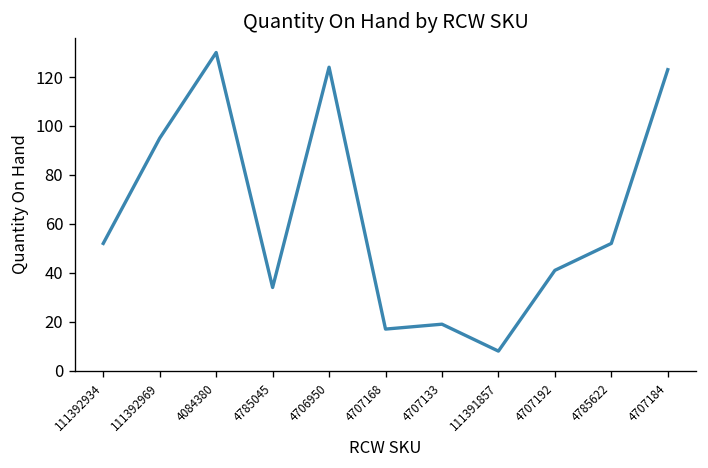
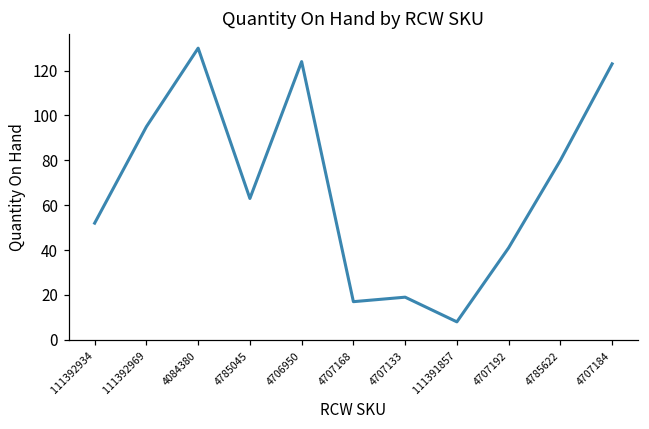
4785045: 34 -> 63
4785622: 52 -> 80
